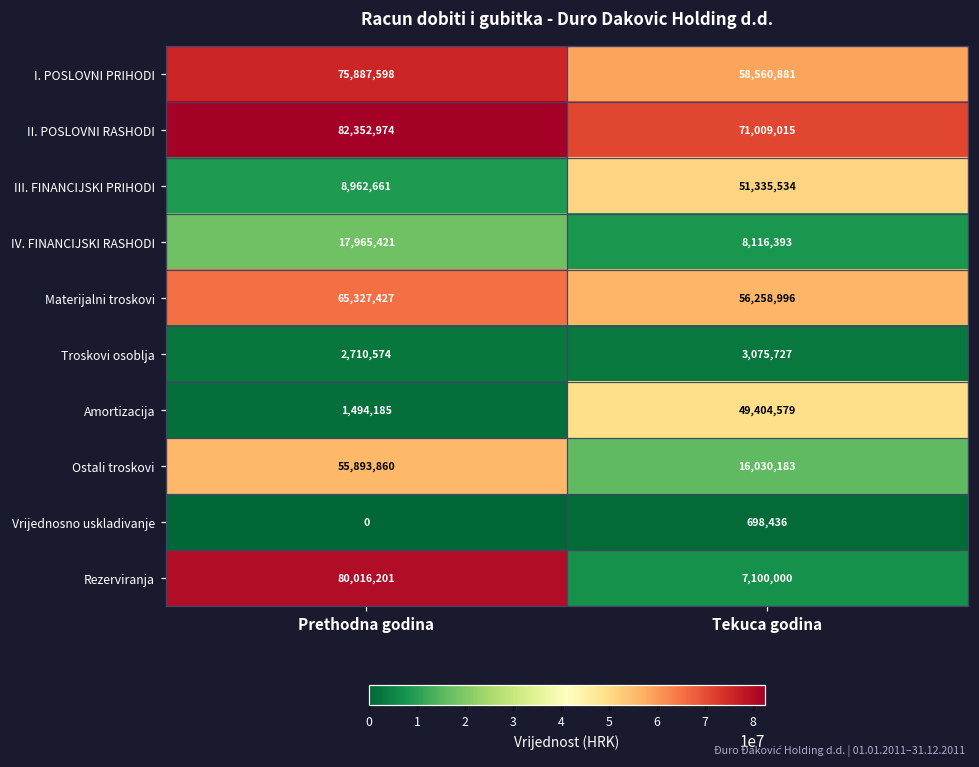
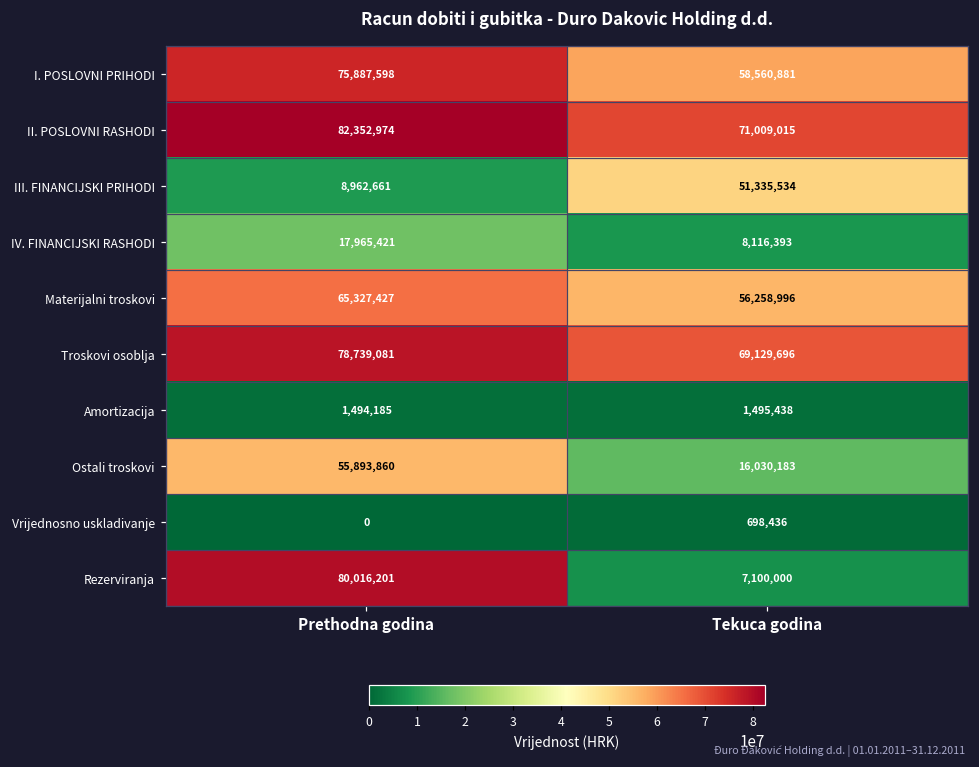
Troskovi osoblja, Prethodna godina: 2,710,574 -> 78,739,081
Troskovi osoblja, Tekuca godina: 3,075,727 -> 69,129,696
Amortizacija, Tekuca godina: 49,404,579 -> 1,495,438
